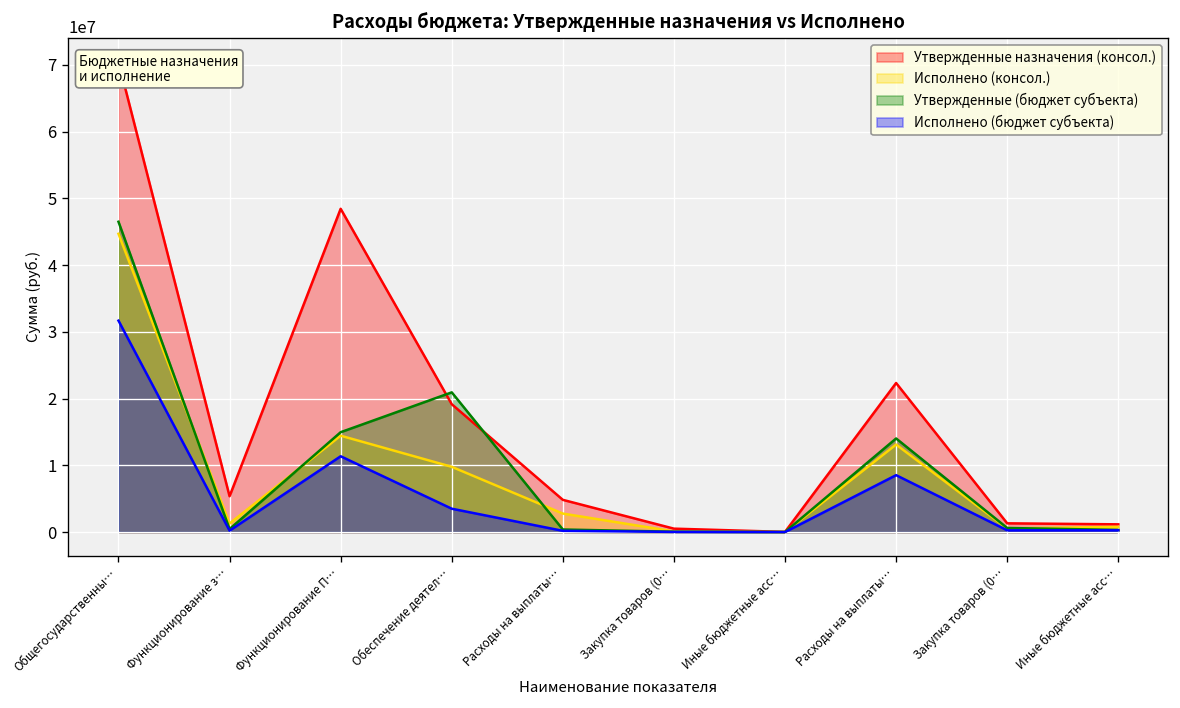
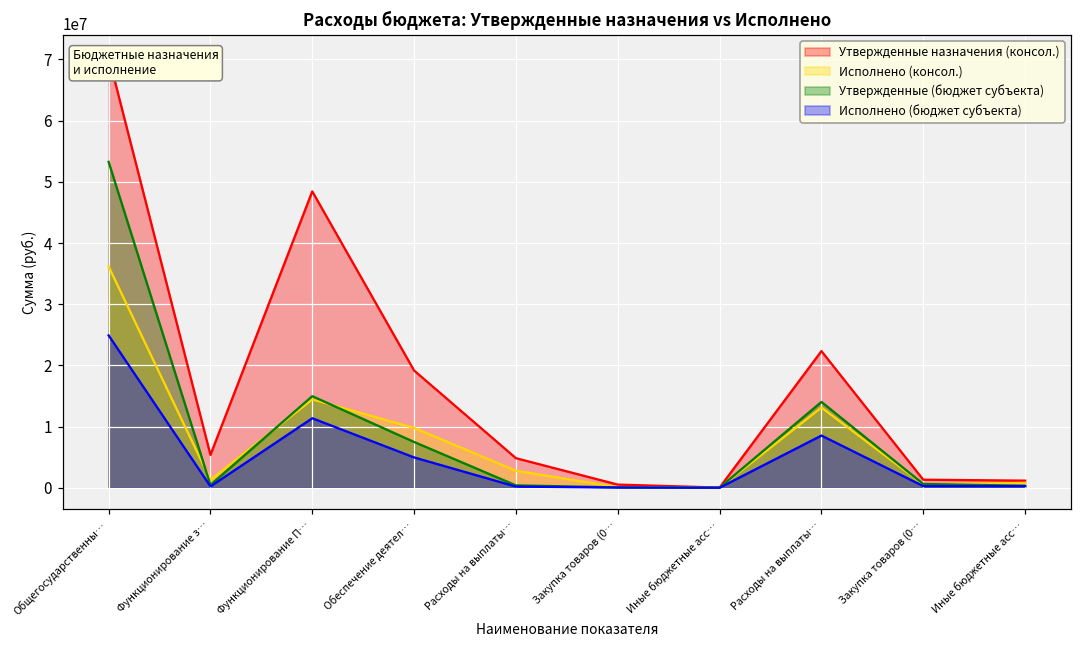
Исполнено (консол.), Общегосударственны…: 45000000 -> 36000000
Утвержденные (бюджет субъекта), Общегосударственны…: 46000000 -> 53000000
Исполнено (бюджет субъекта), Общегосударственны…: 32000000 -> 25000000
Утвержденные (бюджет субъекта), Обеспечение деятел…: 21000000 -> 7000000
Исполнено (бюджет субъекта), Обеспечение деятел…: 4000000 -> 5000000
